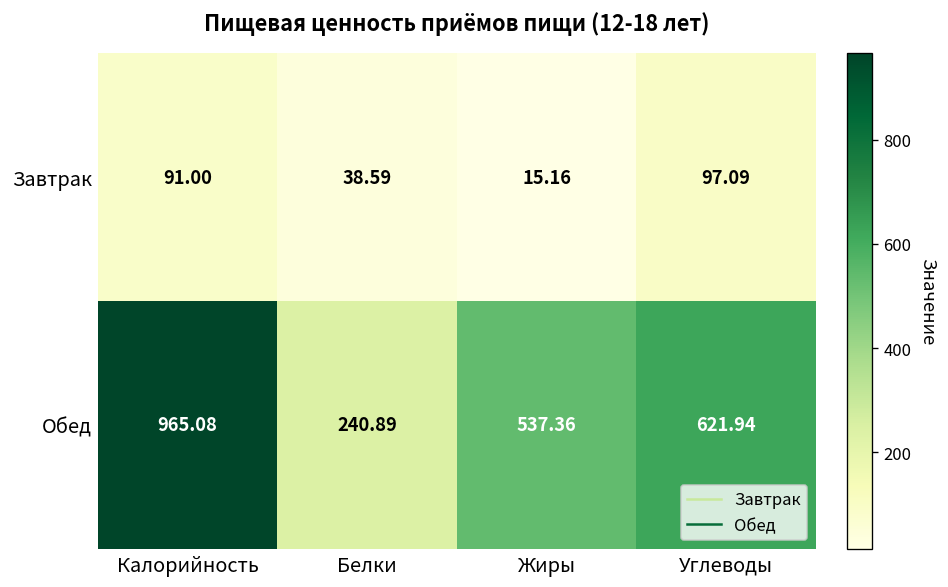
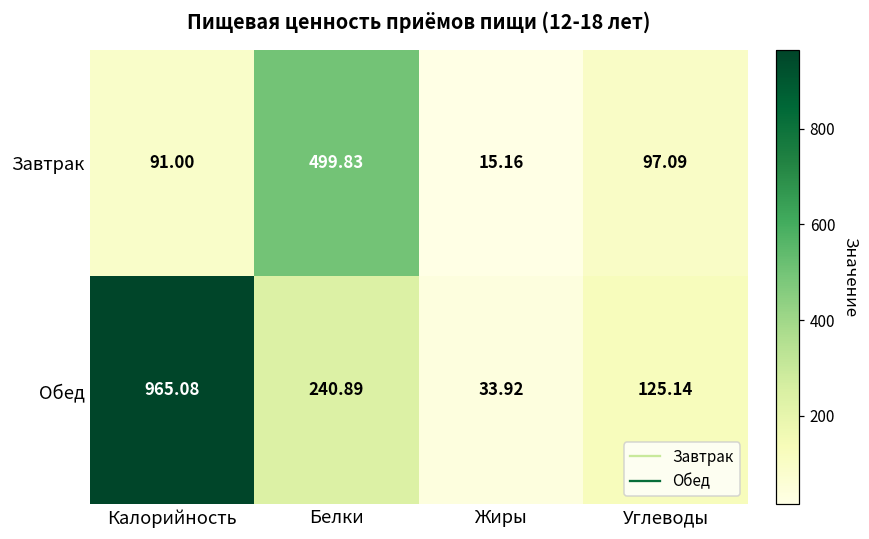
Завтрак, Белки: 38.59 -> 499.83
Обед, Жиры: 537.36 -> 33.92
Обед, Углеводы: 621.94 -> 125.14
